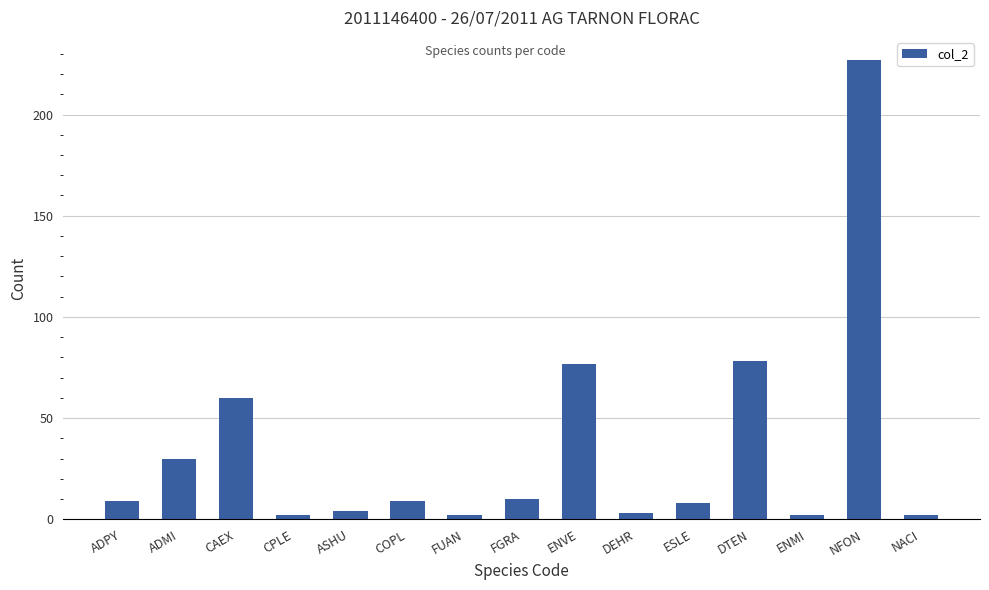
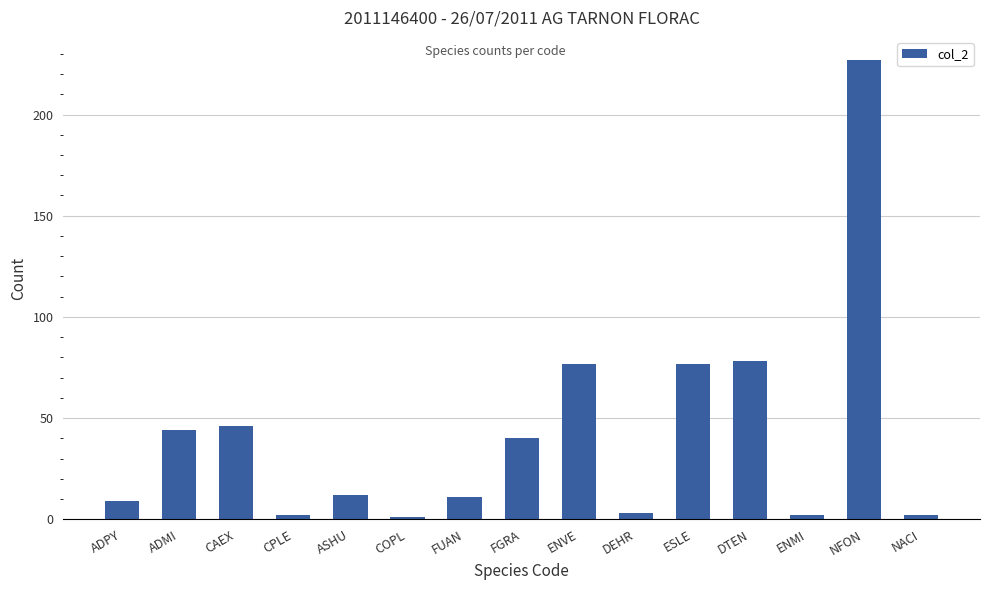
ADMI: 30 -> 44
CAEX: 60 -> 46
ASHU: 4 -> 12
COPL: 9 -> 1
FUAN: 2 -> 11
FGRA: 10 -> 40
ESLE: 8 -> 77
